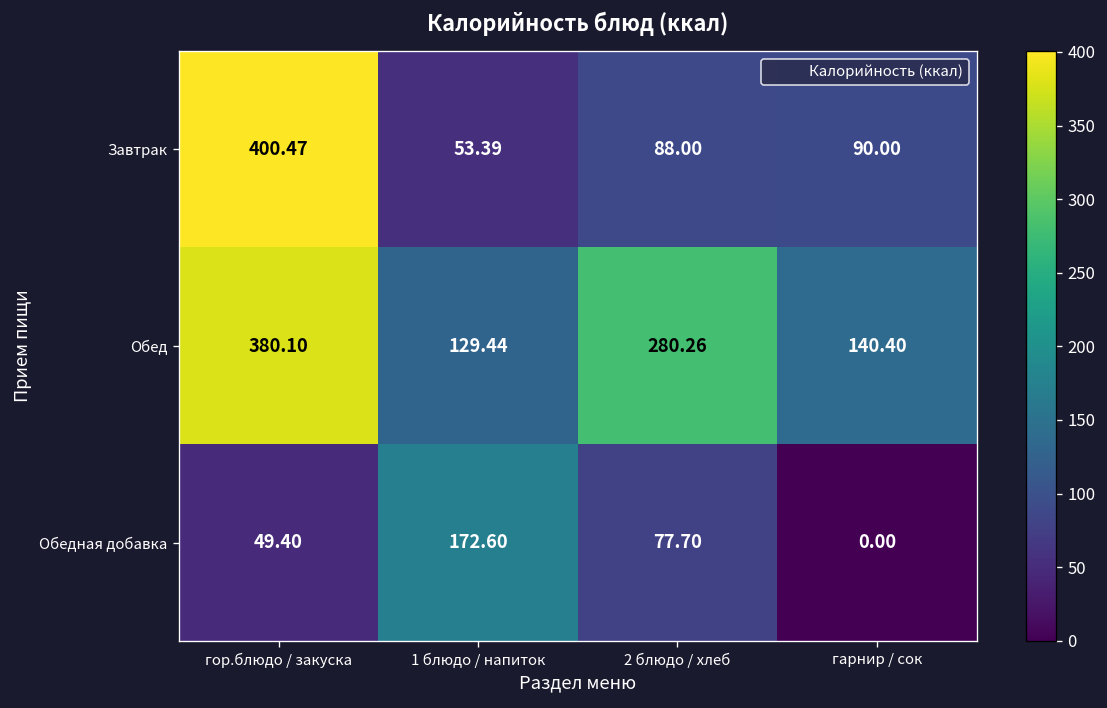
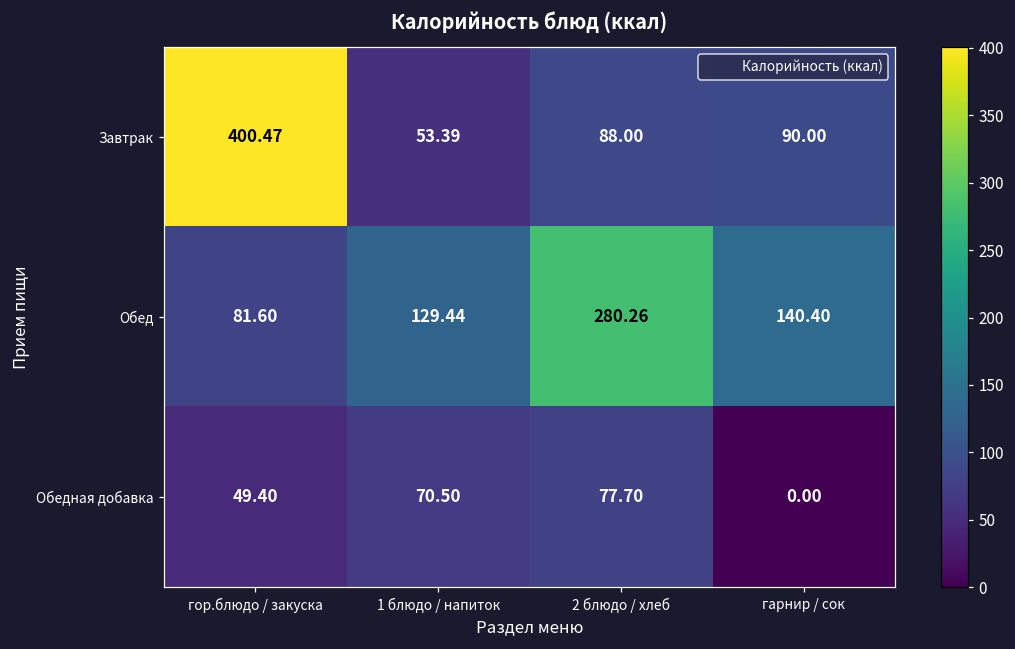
Обед, гор.блюдо / закуска: 380.10 -> 81.60
Обедная добавка, 1 блюдо / напиток: 172.60 -> 70.50
